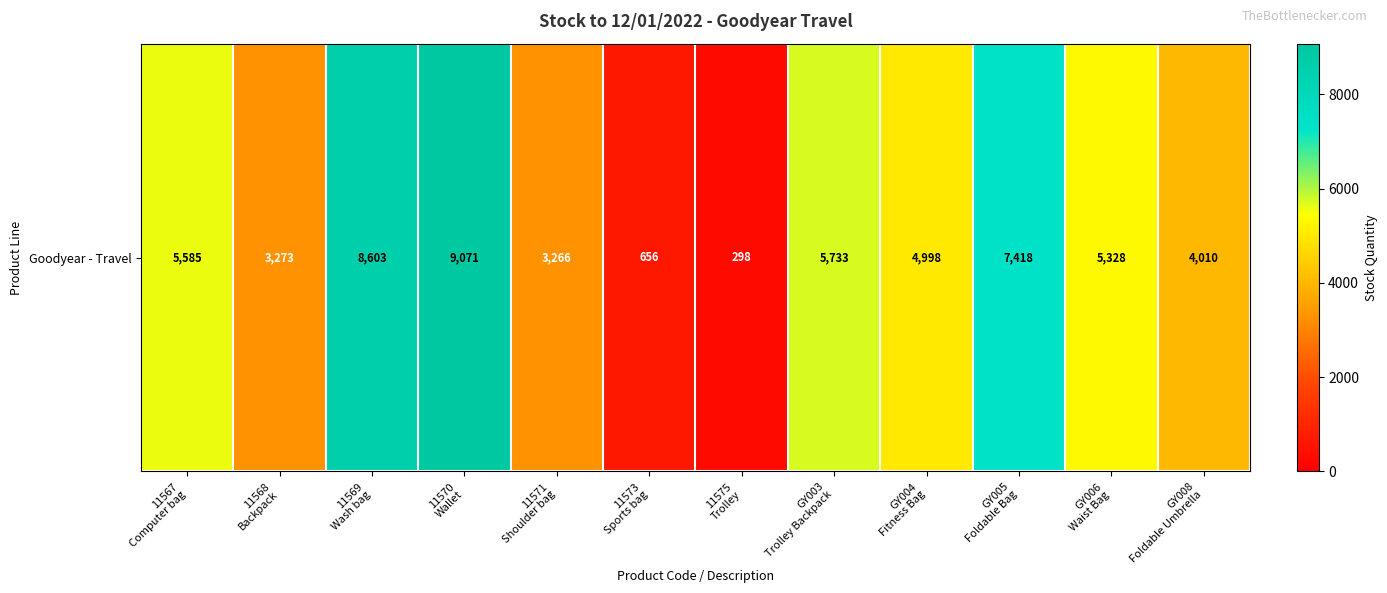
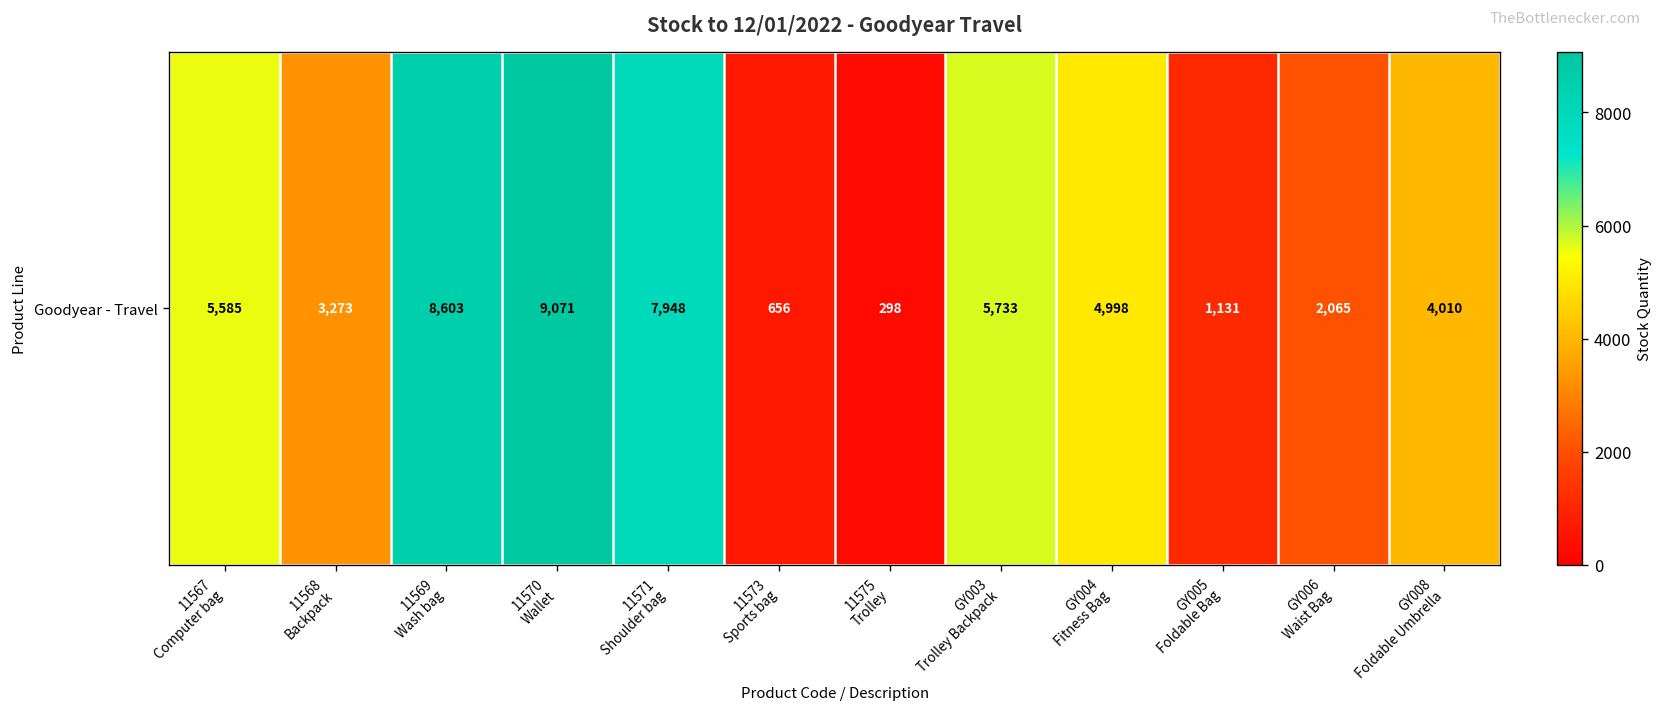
Goodyear - Travel, 11571 Shoulder bag: 3,266 -> 7,948
Goodyear - Travel, GY005 Foldable Bag: 7,418 -> 1,131
Goodyear - Travel, GY006 Waist Bag: 5,328 -> 2,065
